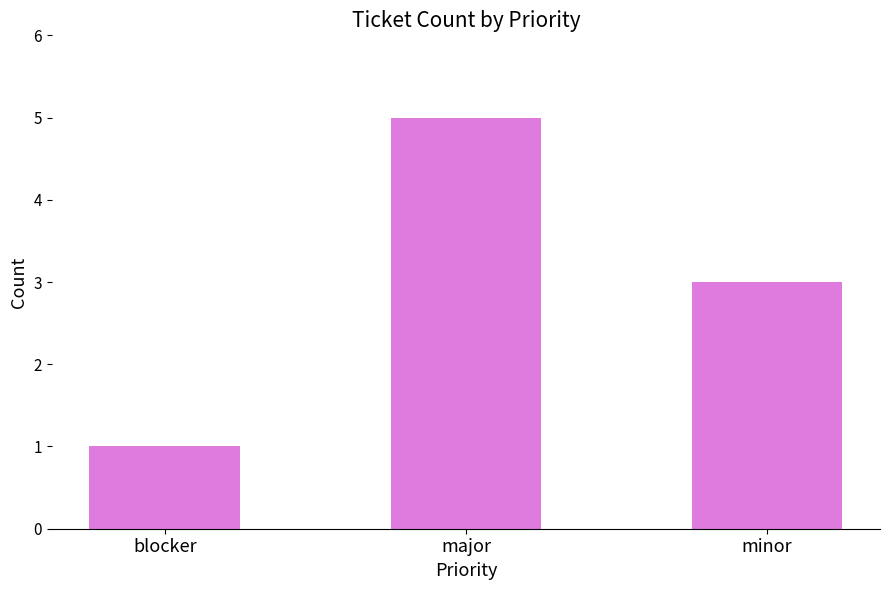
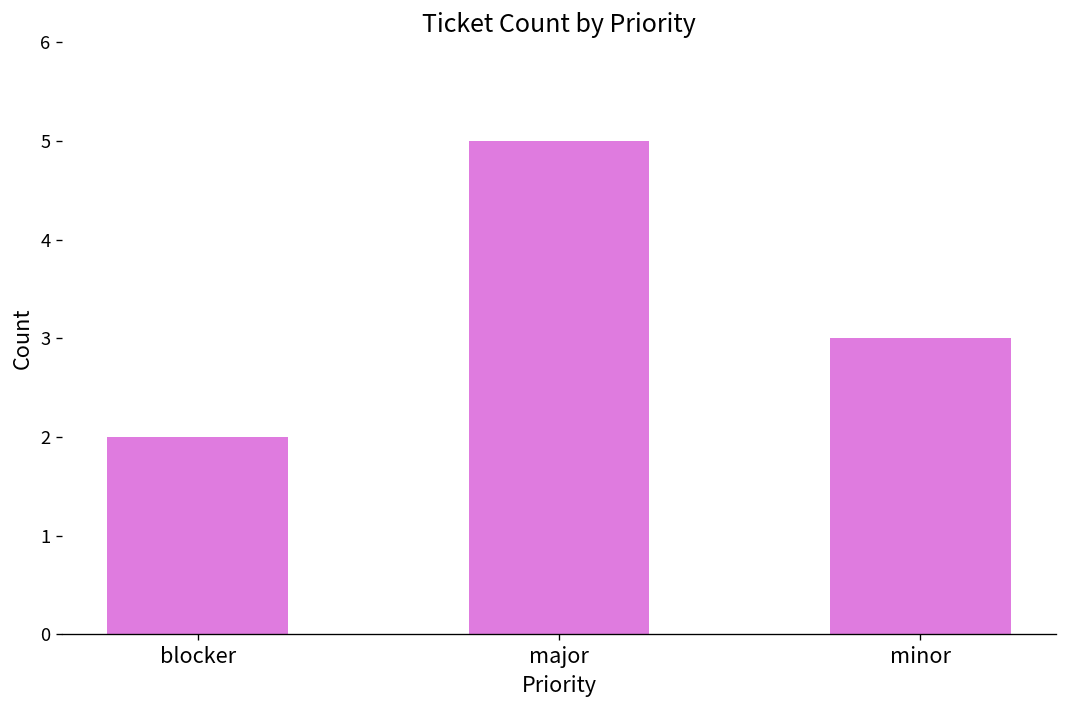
blocker: 1 -> 2
